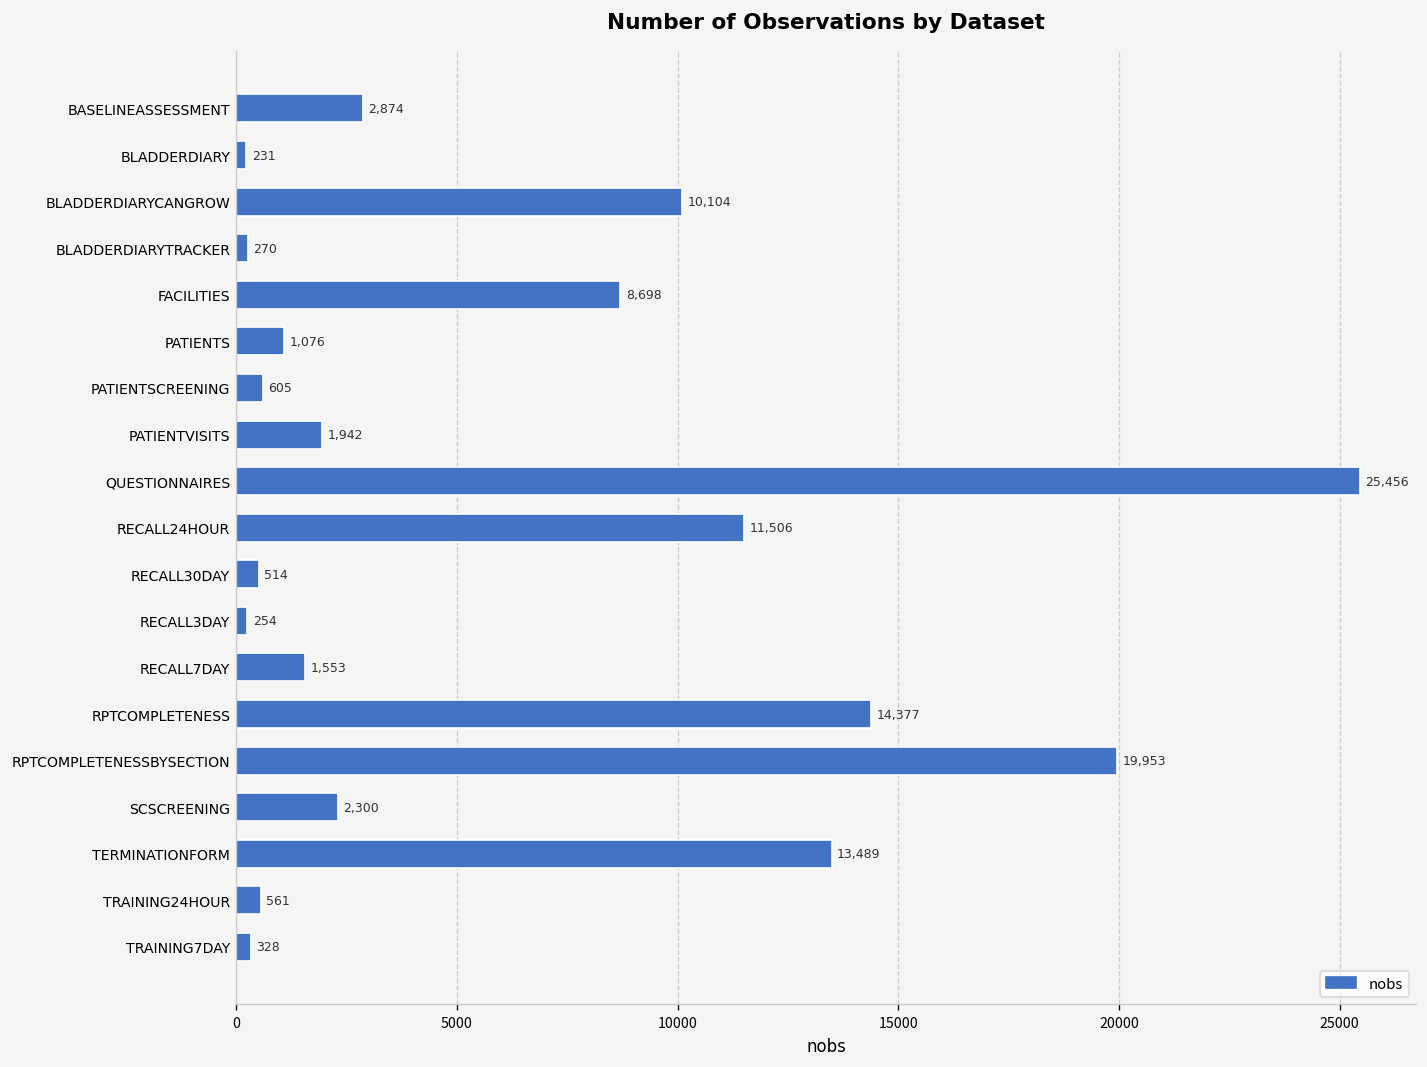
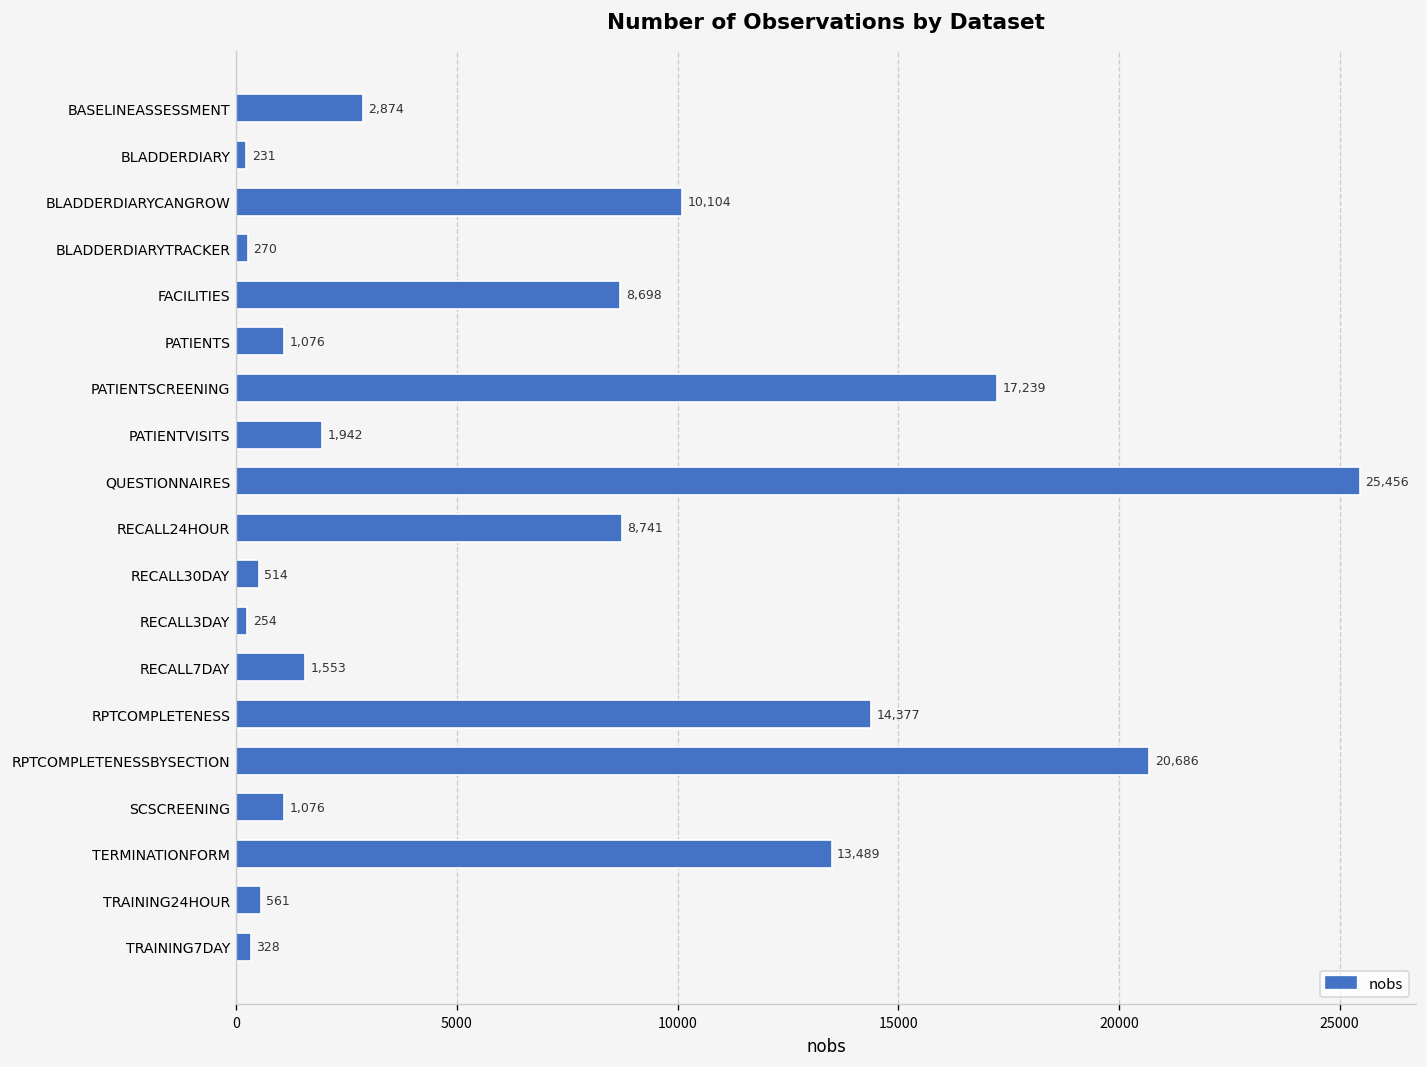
PATIENTSCREENING: 605 -> 17,239
RECALL24HOUR: 11,506 -> 8,741
RPTCOMPLETENESSBYSECTION: 19,953 -> 20,686
SCSCREENING: 2,300 -> 1,076
